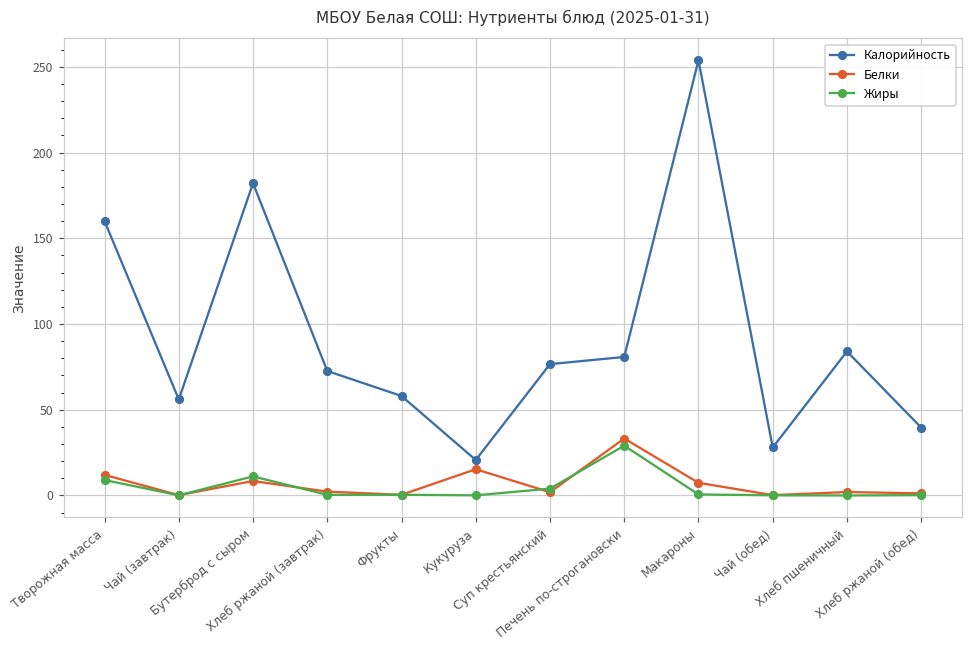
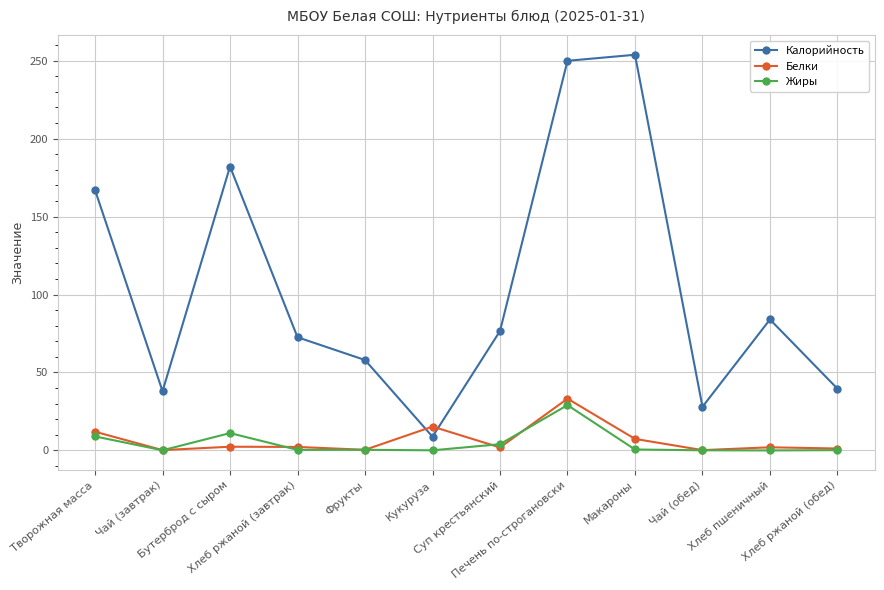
Калорийность, Творожная масса: 160 -> 167
Калорийность, Чай (завтрак): 56 -> 38
Белки, Бутерброд с сыром: 8 -> 2
Калорийность, Кукуруза: 21 -> 9
Калорийность, Печень по-строгановски: 81 -> 250
